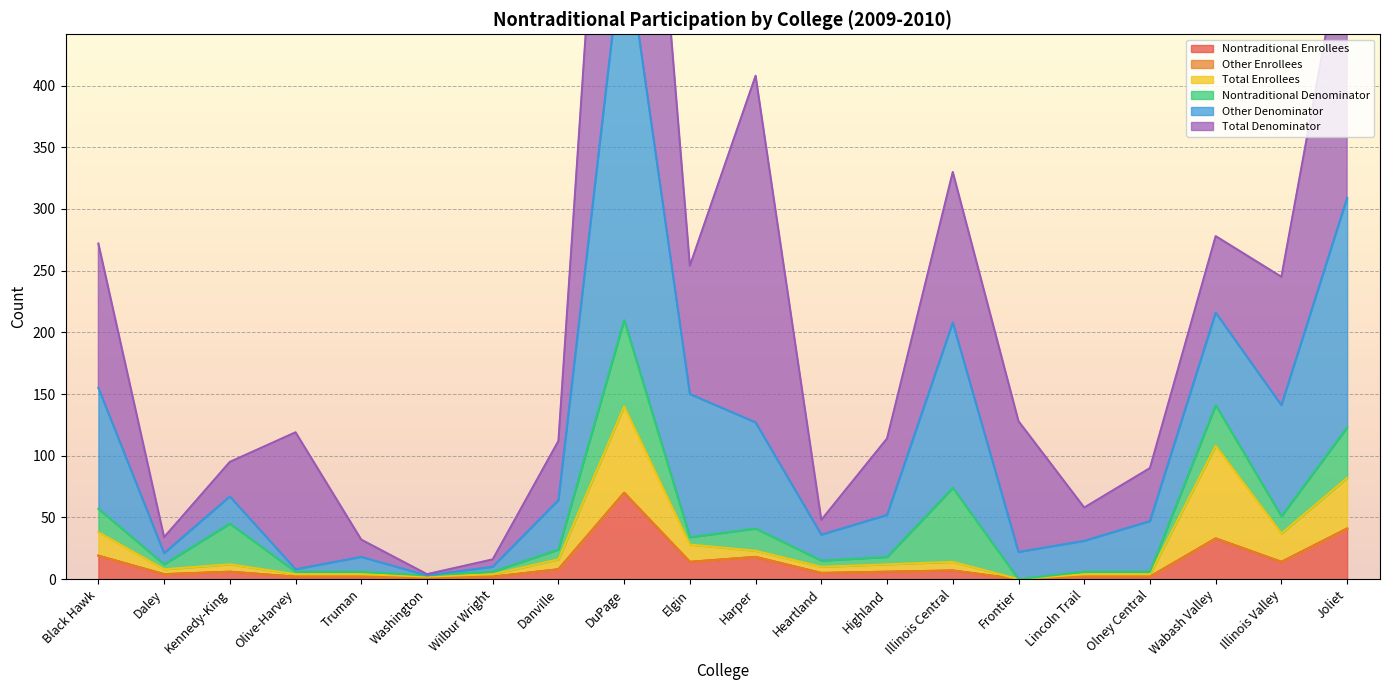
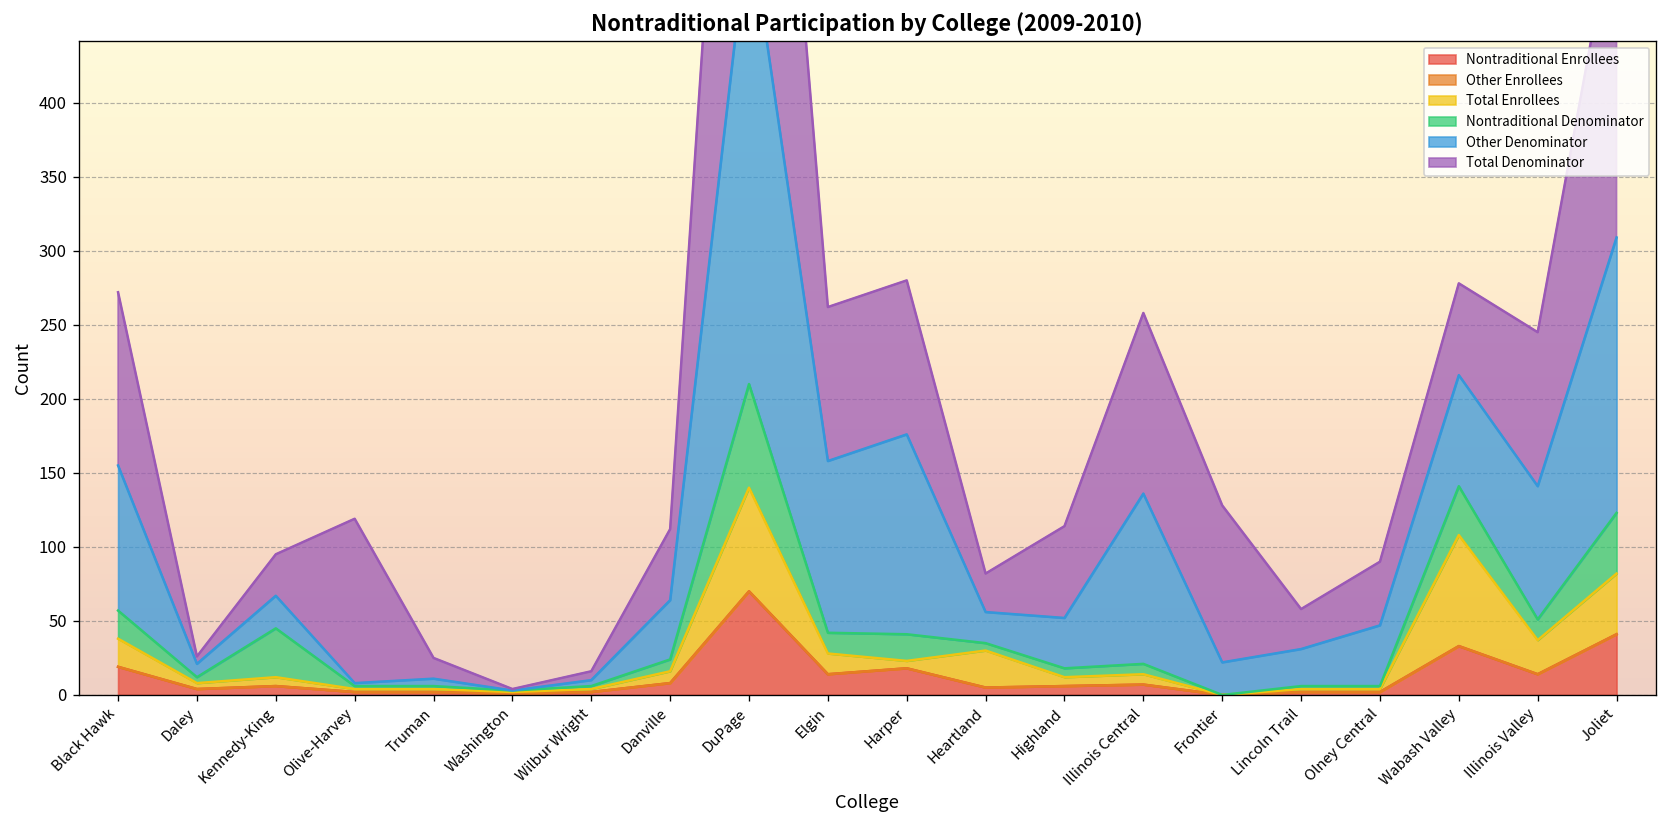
Total Denominator, Daley: 13 -> 5
Other Denominator, Truman: 12 -> 5
Nontraditional Denominator, Elgin: 6 -> 14
Other Denominator, Harper: 86 -> 135
Total Denominator, Harper: 281 -> 104
Total Enrollees, Heartland: 5 -> 25
Total Denominator, Heartland: 12 -> 26
Nontraditional Denominator, Illinois Central: 60 -> 7
Other Denominator, Illinois Central: 134 -> 115
